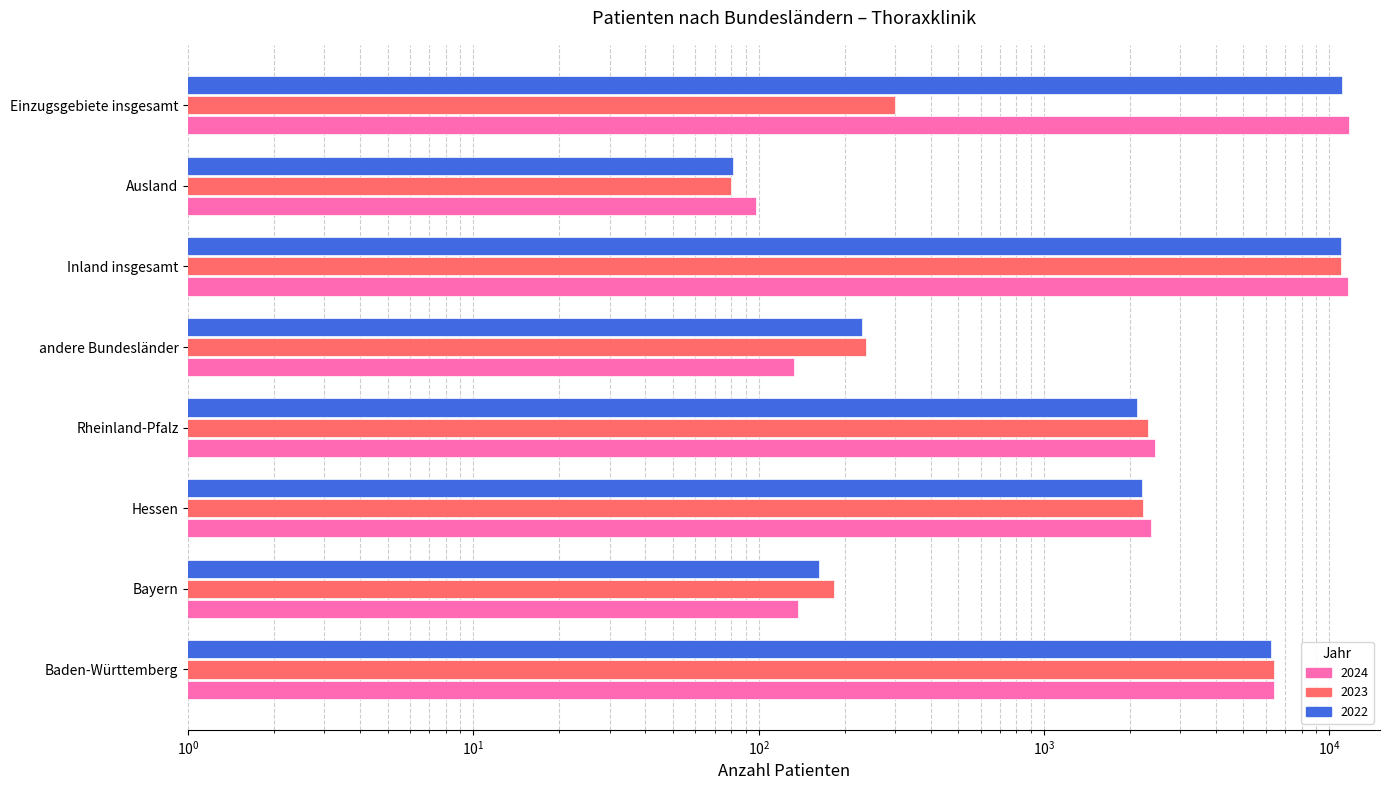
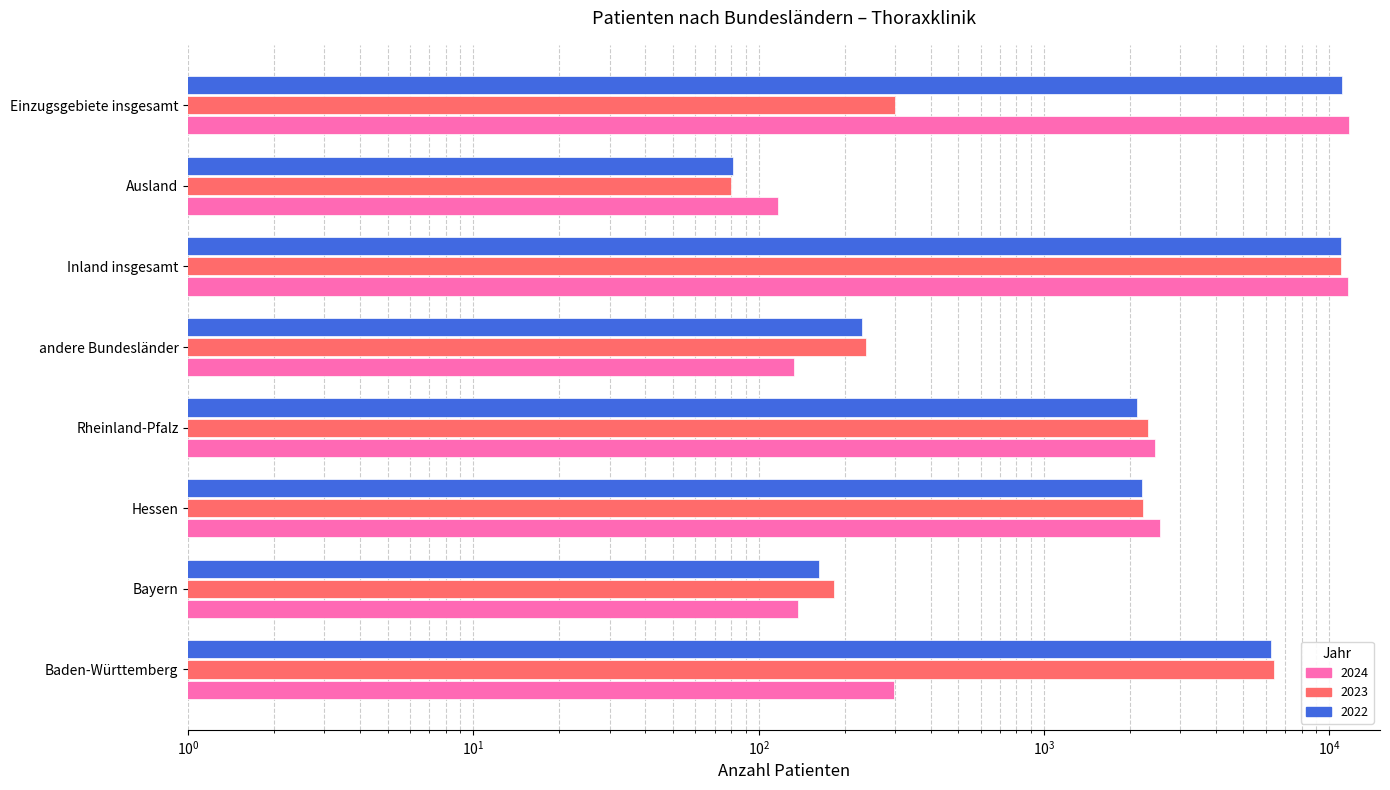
2024, Ausland: 98 -> 117
2024, Hessen: 2400 -> 2500
2024, Baden-Württemberg: 6400 -> 300
